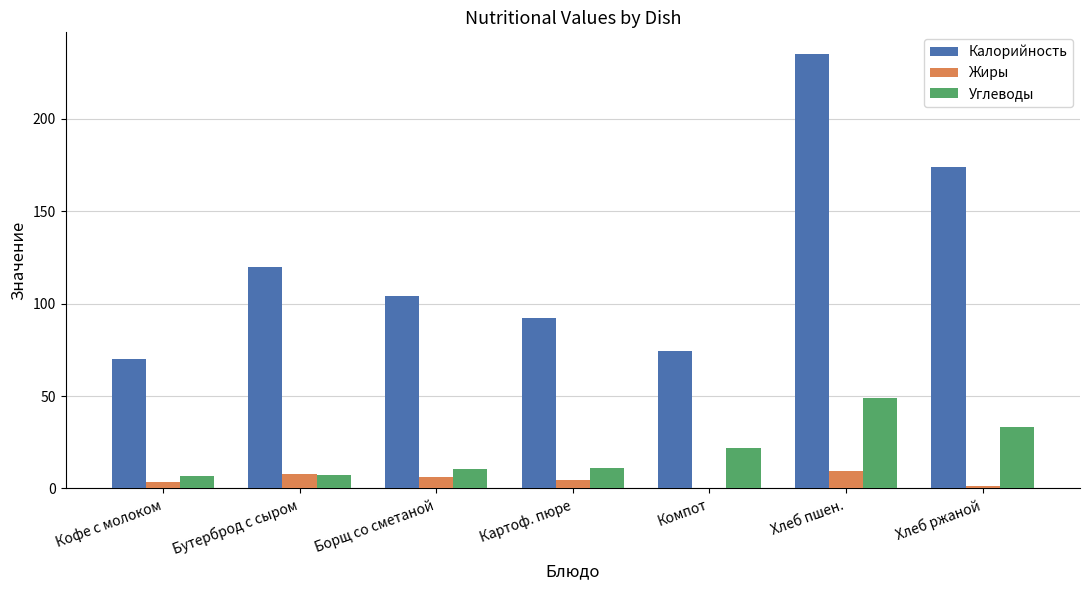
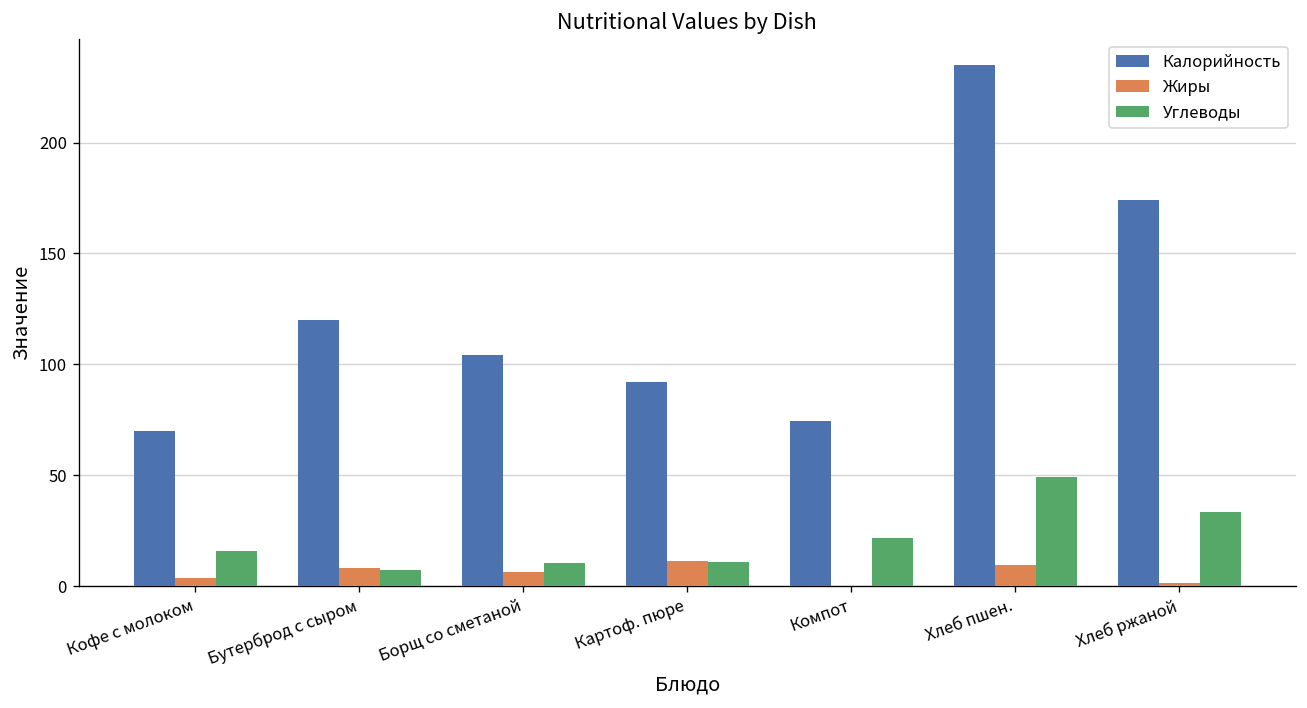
Углеводы, Кофе с молоком: 7 -> 16
Жиры, Картоф. пюре: 4 -> 11
